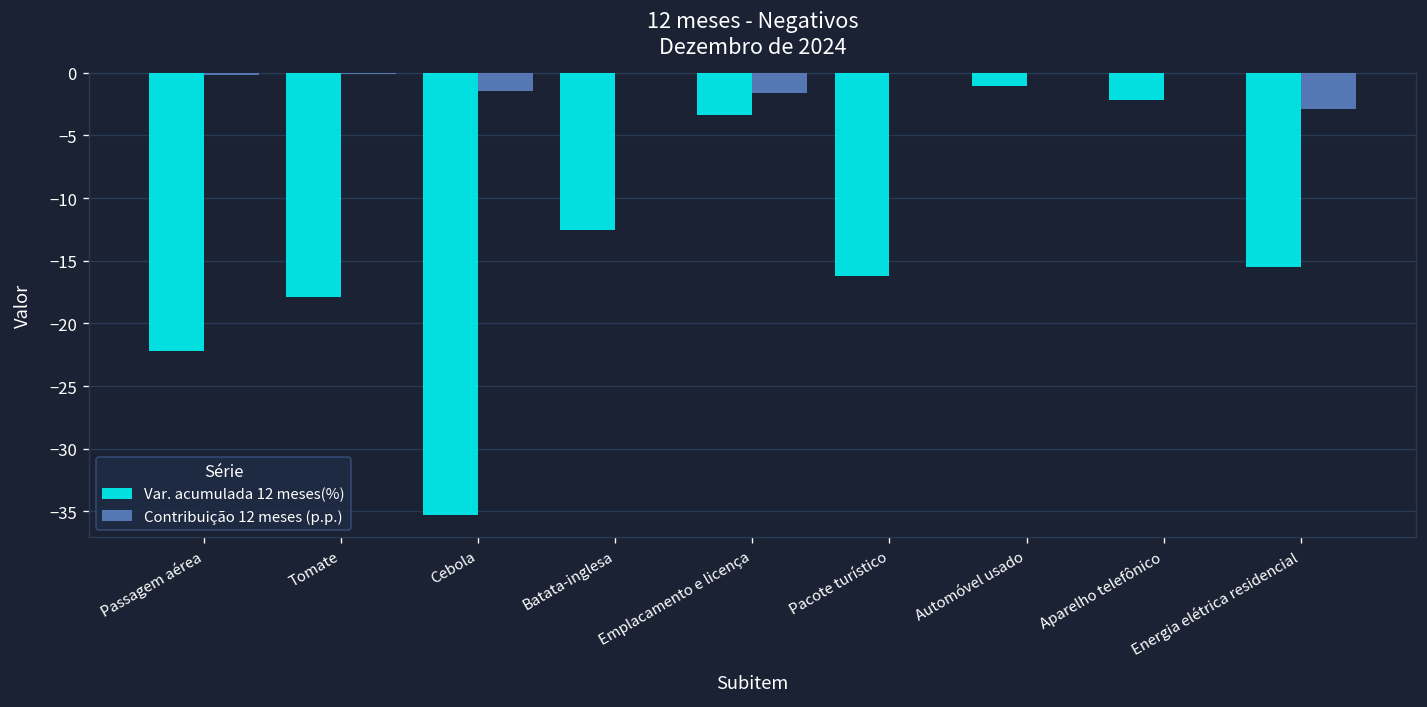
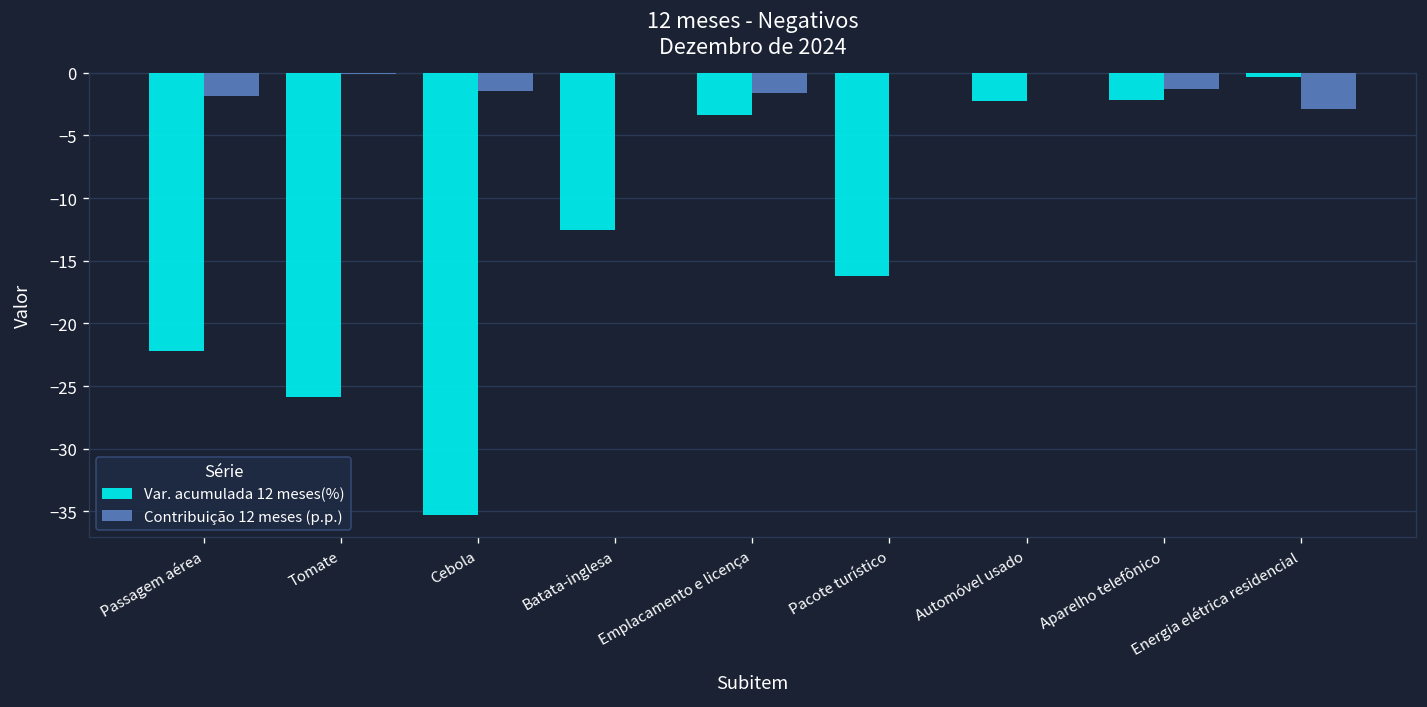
Contribuição 12 meses (p.p.), Passagem aérea: -0.2 -> -1.9
Var. acumulada 12 meses(%), Tomate: -17.9 -> -25.9
Var. acumulada 12 meses(%), Automóvel usado: -1.1 -> -2.2
Contribuição 12 meses (p.p.), Aparelho telefônico: 0.0 -> -1.3
Var. acumulada 12 meses(%), Energia elétrica residencial: -15.5 -> -0.4
